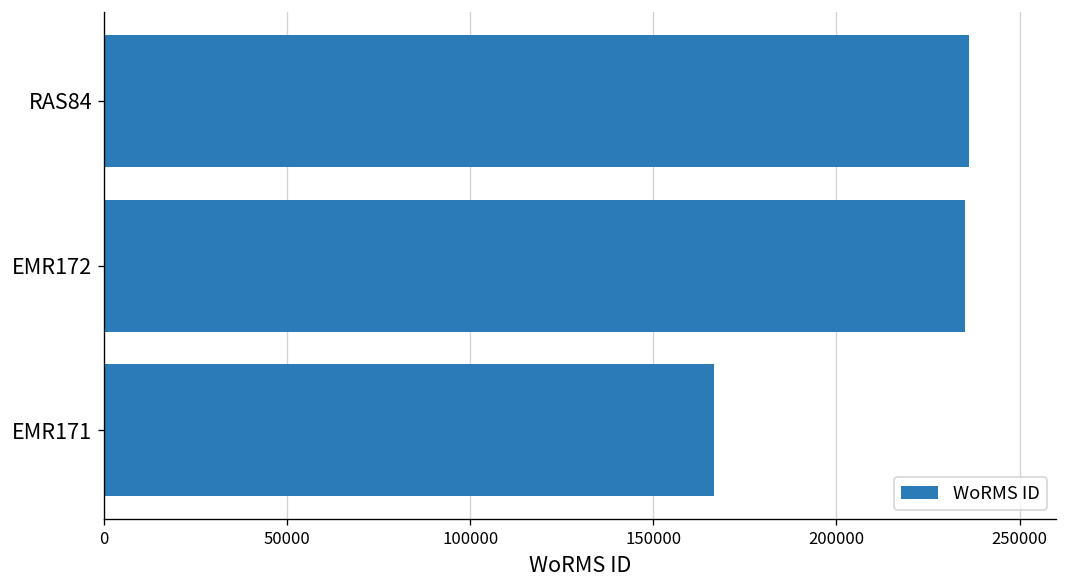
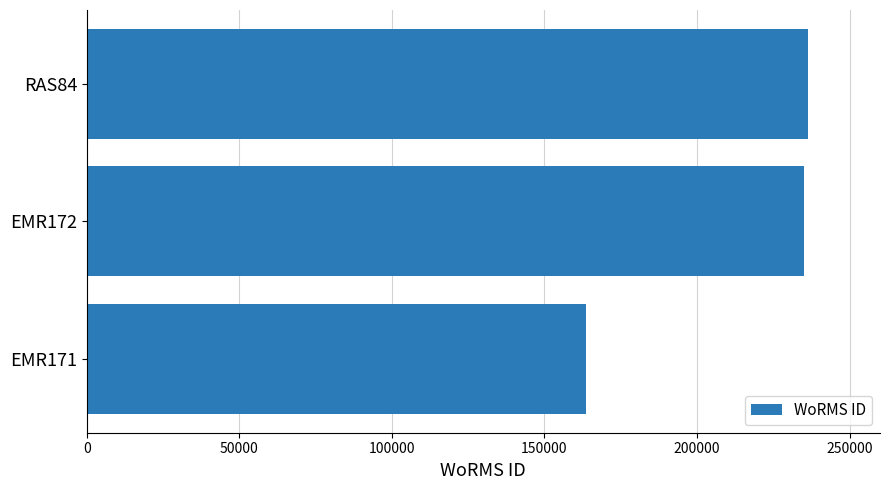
EMR171: 166000 -> 164000
